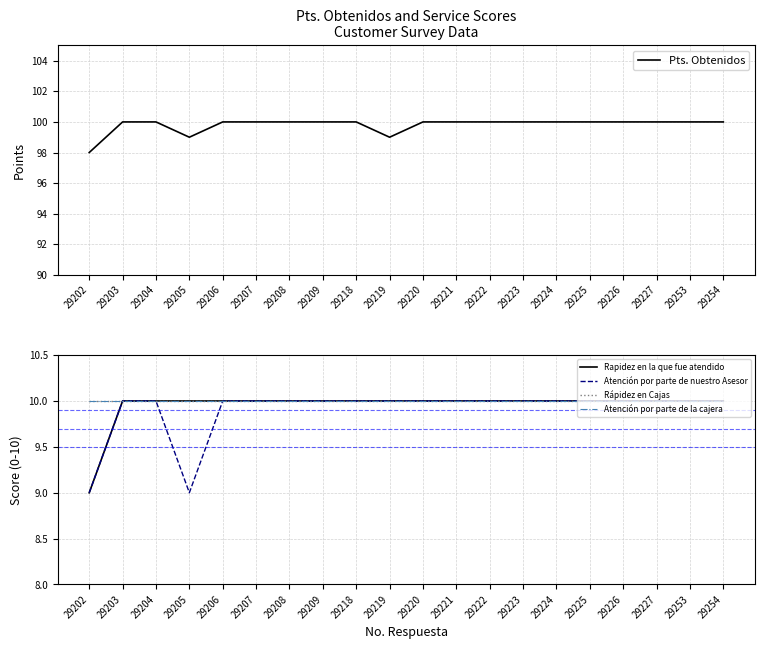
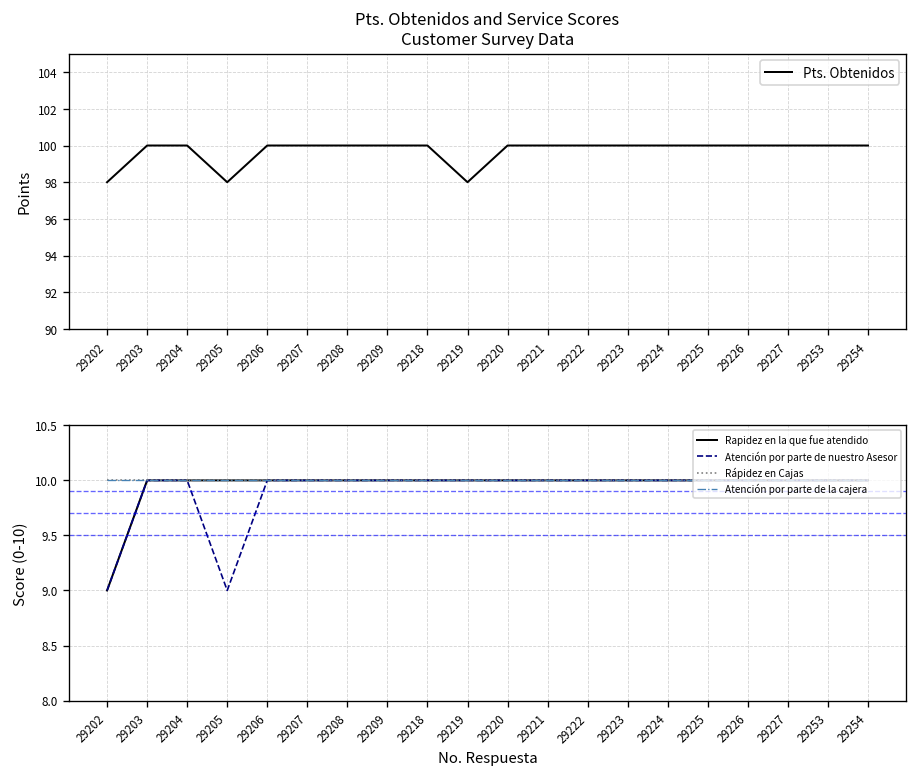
Pts. Obtenidos and Service Scores Customer Survey Data, 29205: 99 -> 98
Pts. Obtenidos and Service Scores Customer Survey Data, 29219: 99 -> 98
